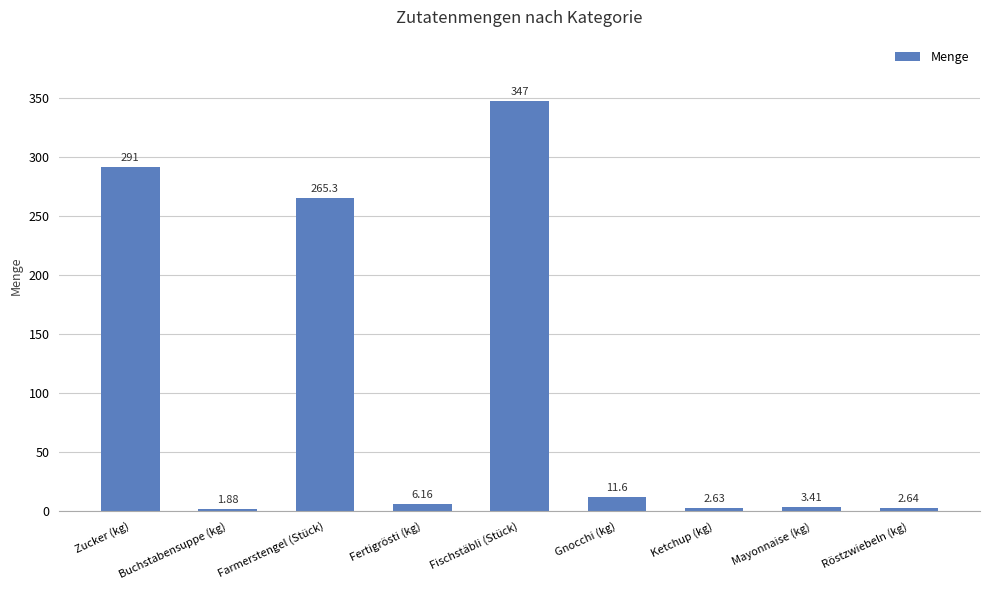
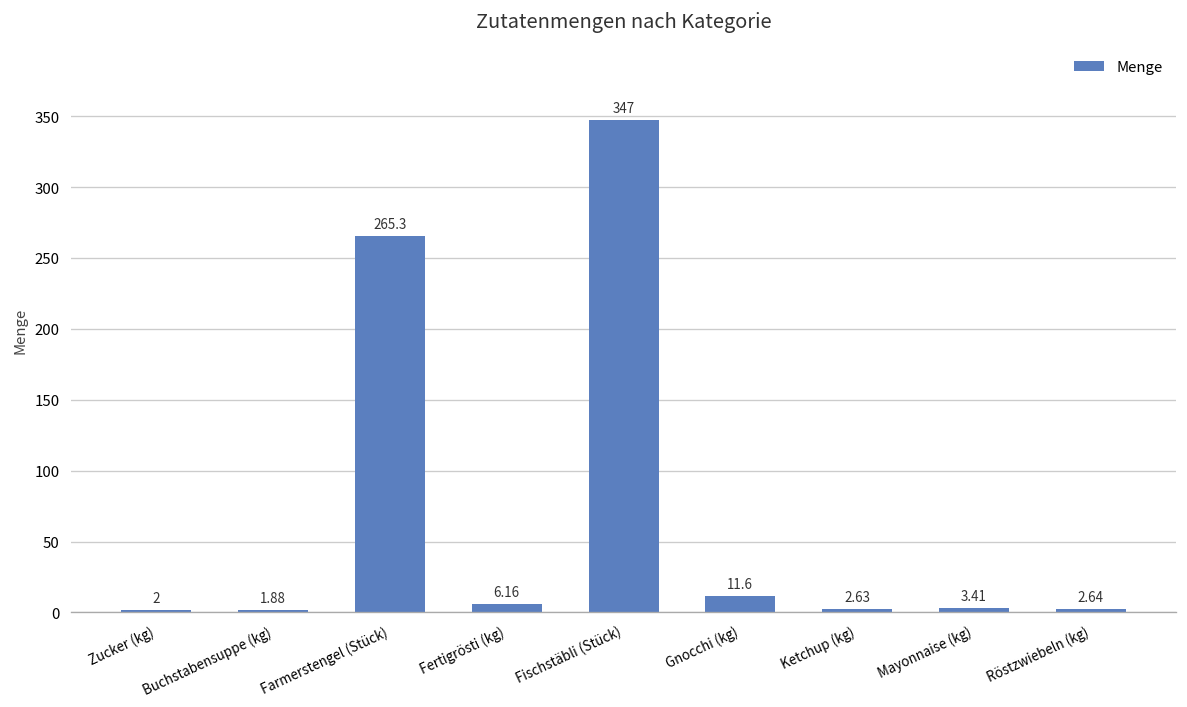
Zucker (kg): 291 -> 2
